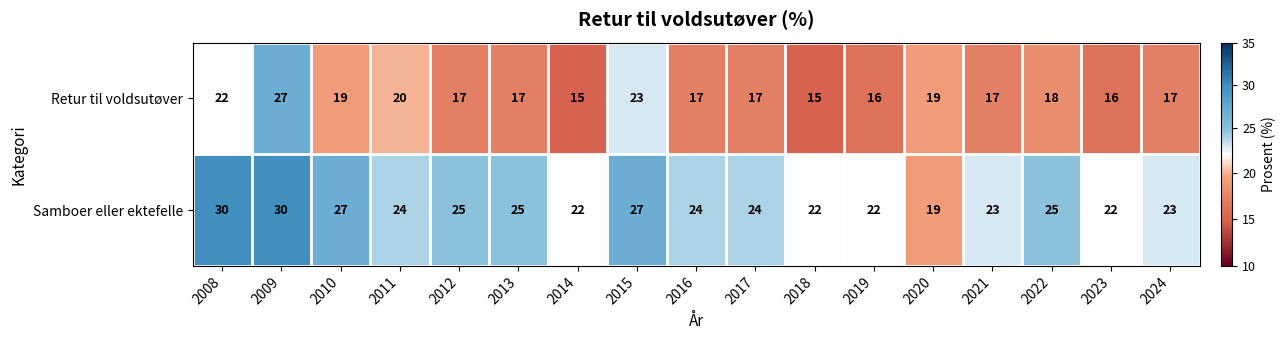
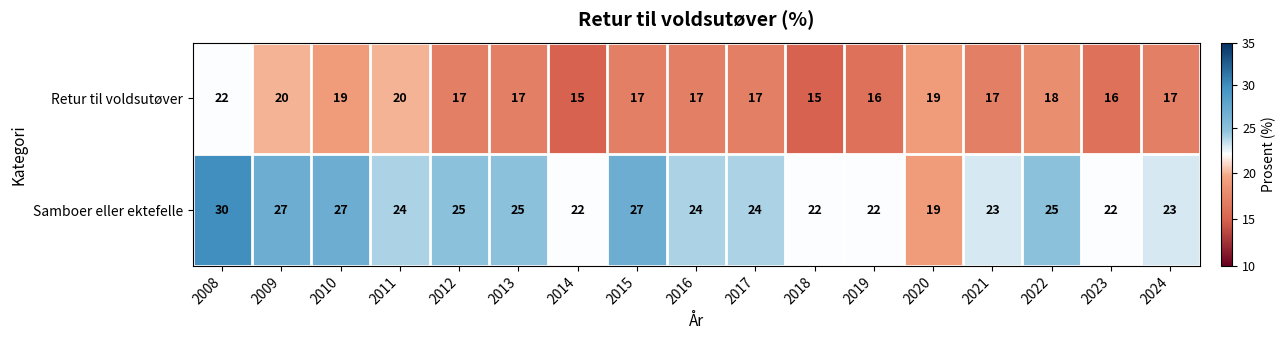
Retur til voldsutøver, 2009: 27 -> 20
Retur til voldsutøver, 2015: 23 -> 17
Samboer eller ektefelle, 2009: 30 -> 27
